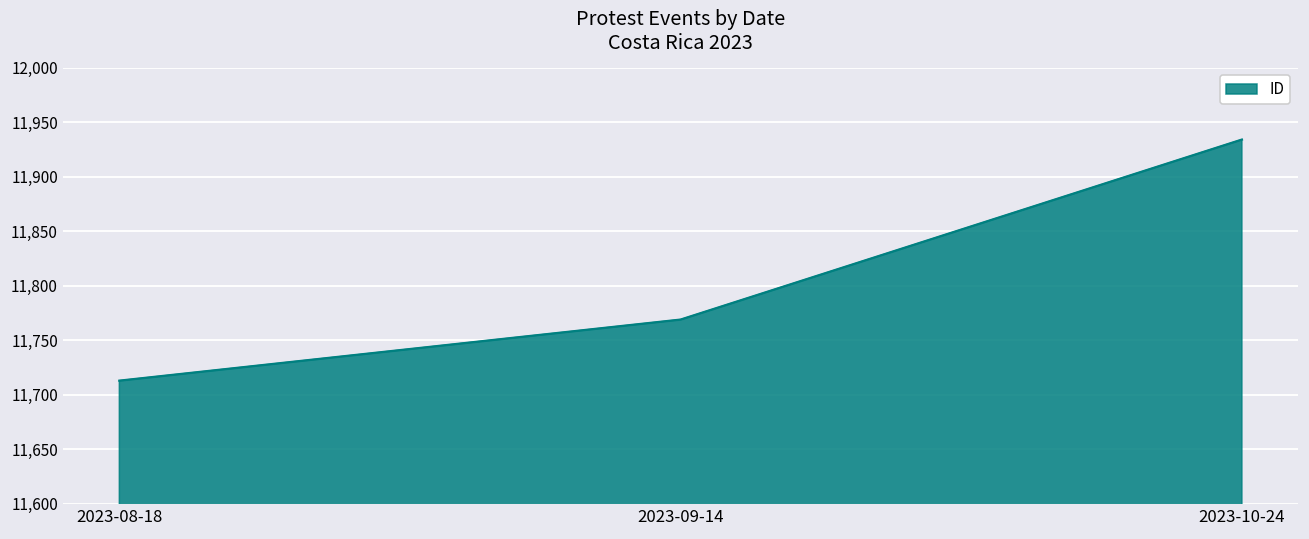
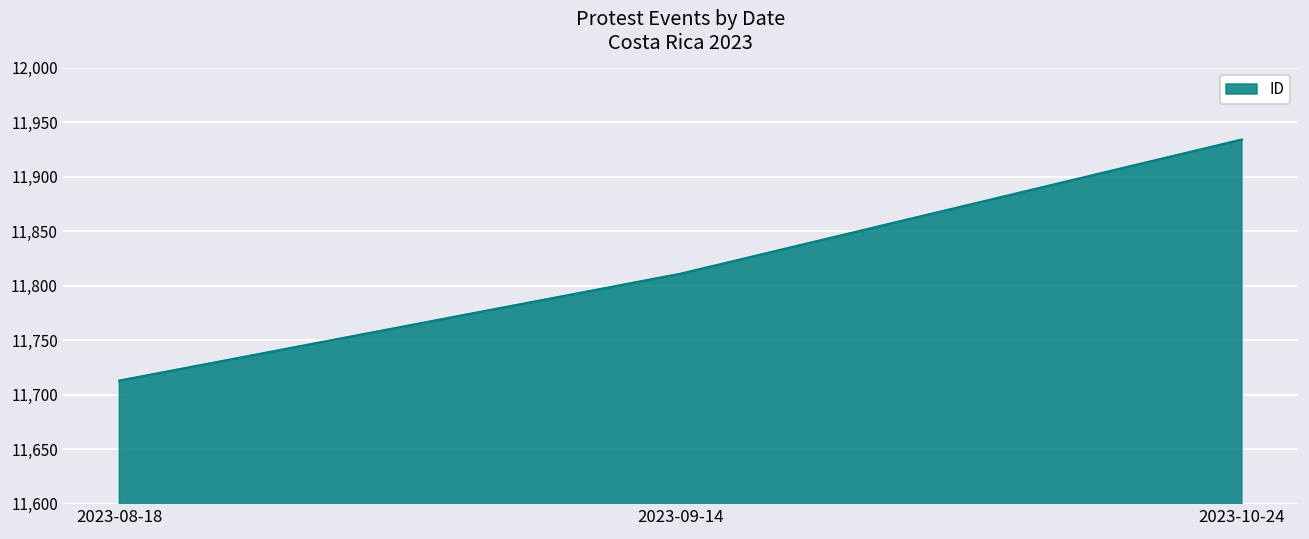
2023-09-14: 11,770 -> 11,810
